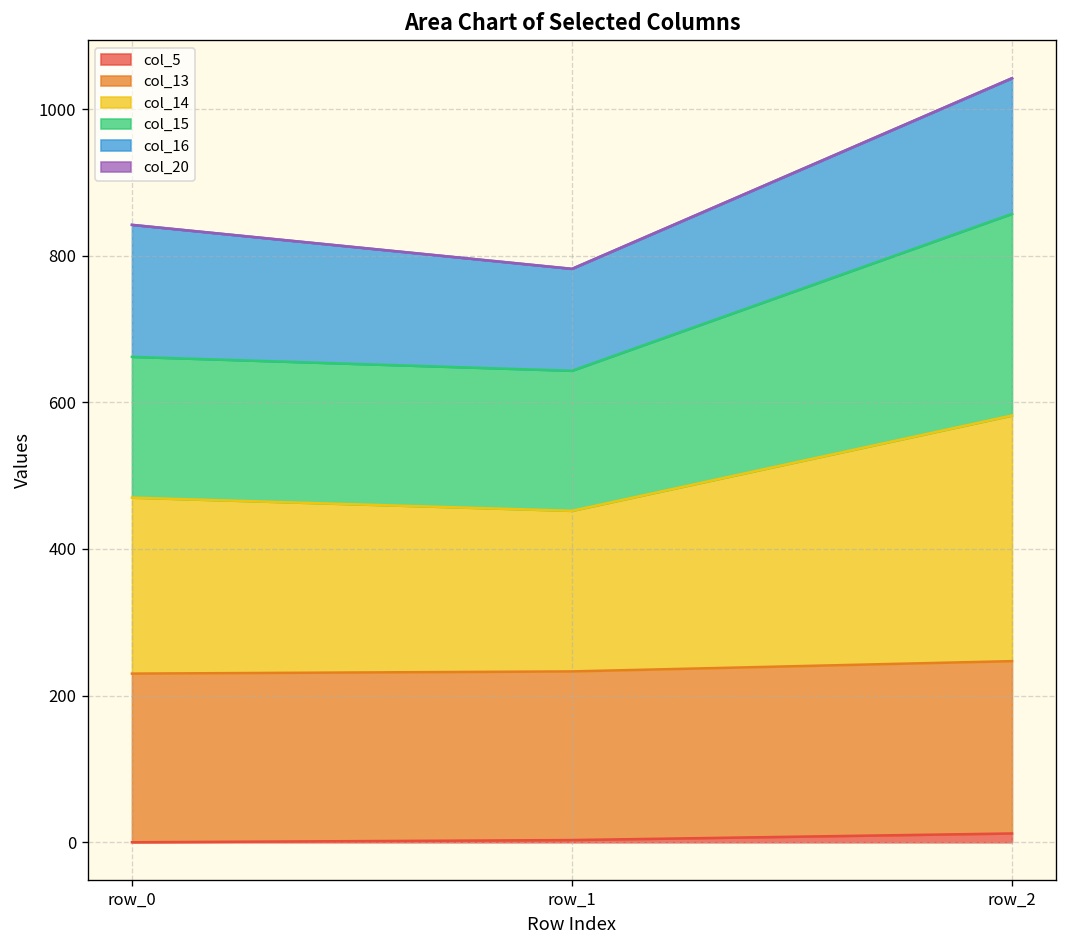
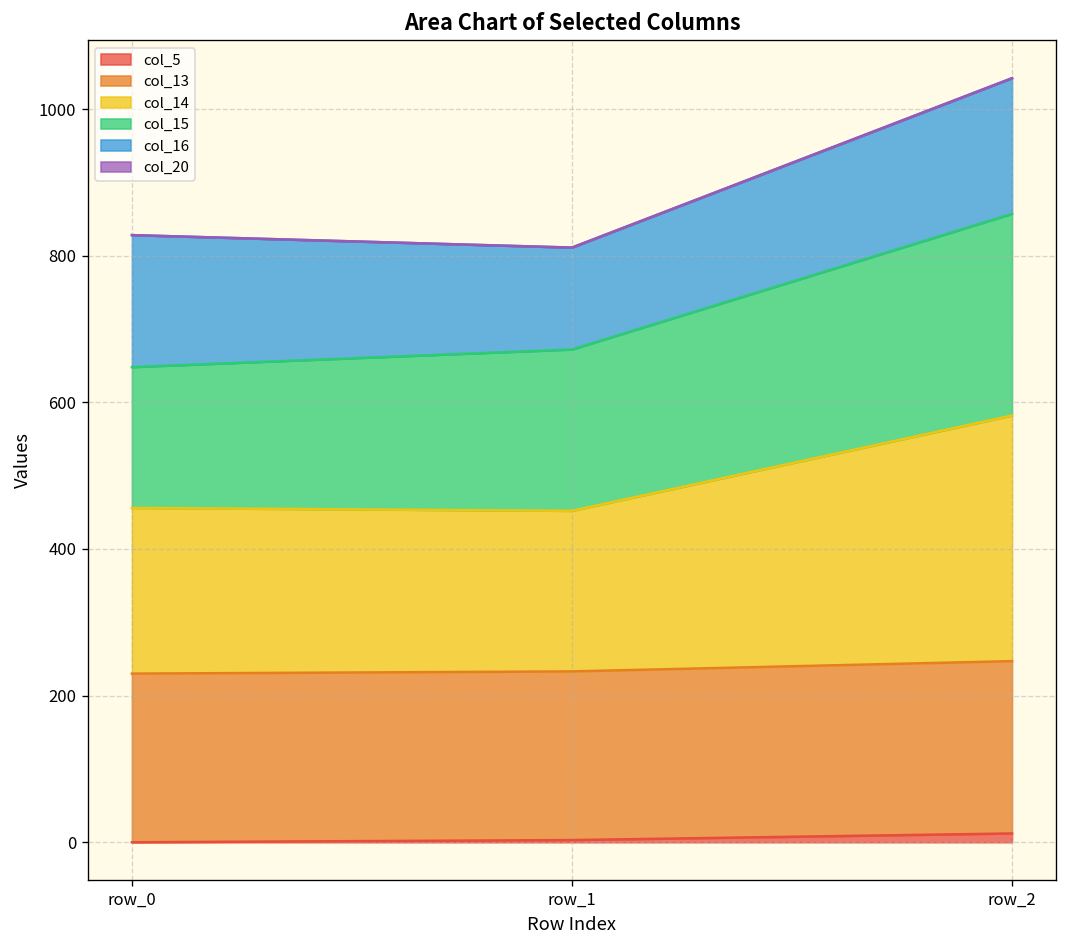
col_14, row_0: 240 -> 230
col_15, row_1: 190 -> 220
